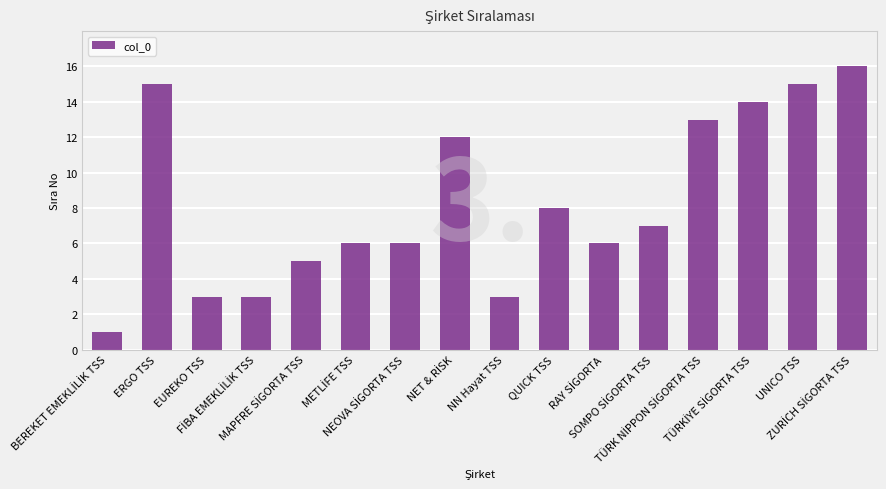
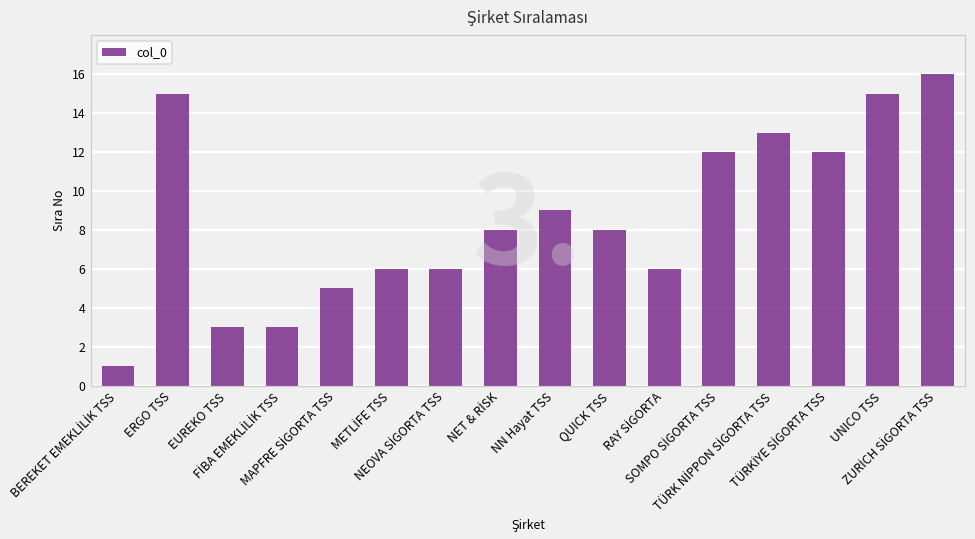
NET & RİSK: 12 -> 8
NN Hayat TSS: 3 -> 9
SOMPO SİGORTA TSS: 7 -> 12
TÜRKİYE SİGORTA TSS: 14 -> 12
